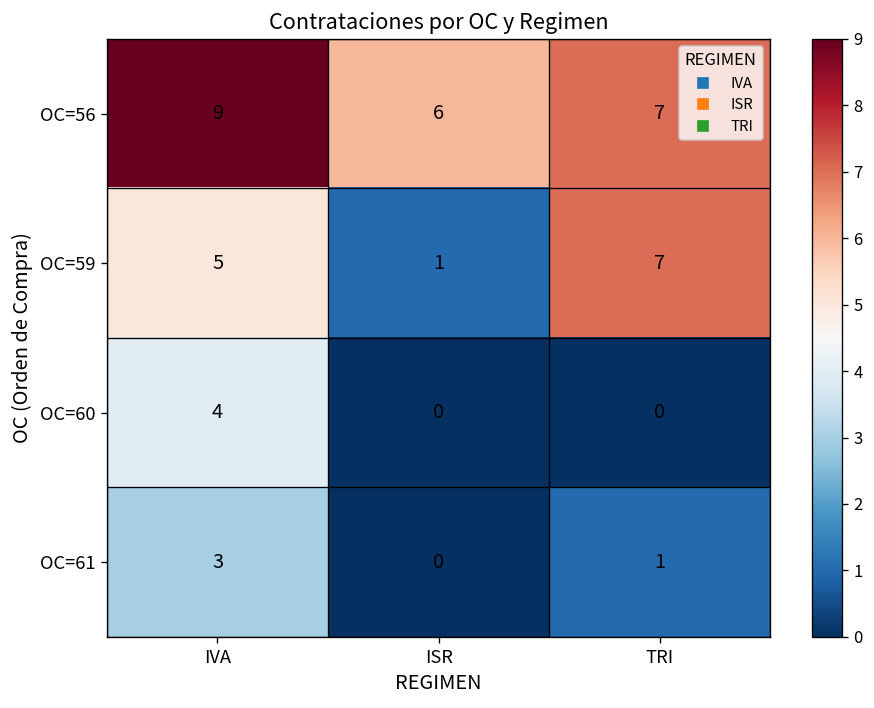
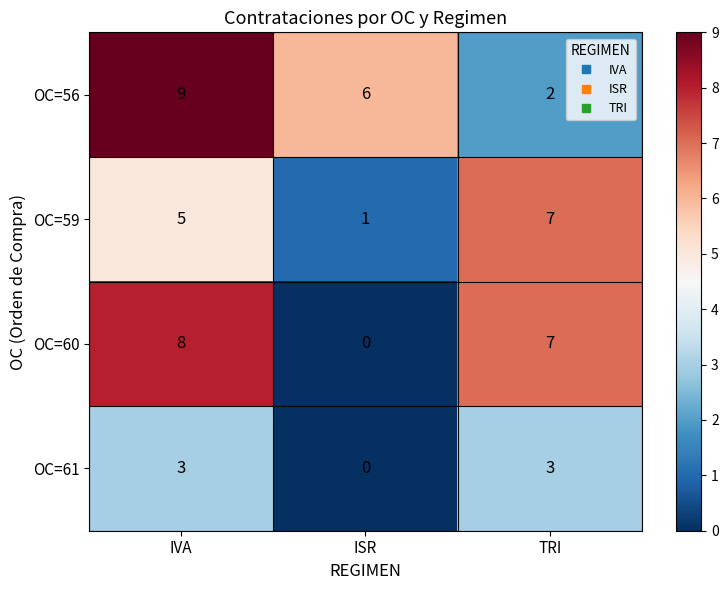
OC=56, TRI: 7 -> 2
OC=60, IVA: 4 -> 8
OC=60, TRI: 0 -> 7
OC=61, TRI: 1 -> 3
